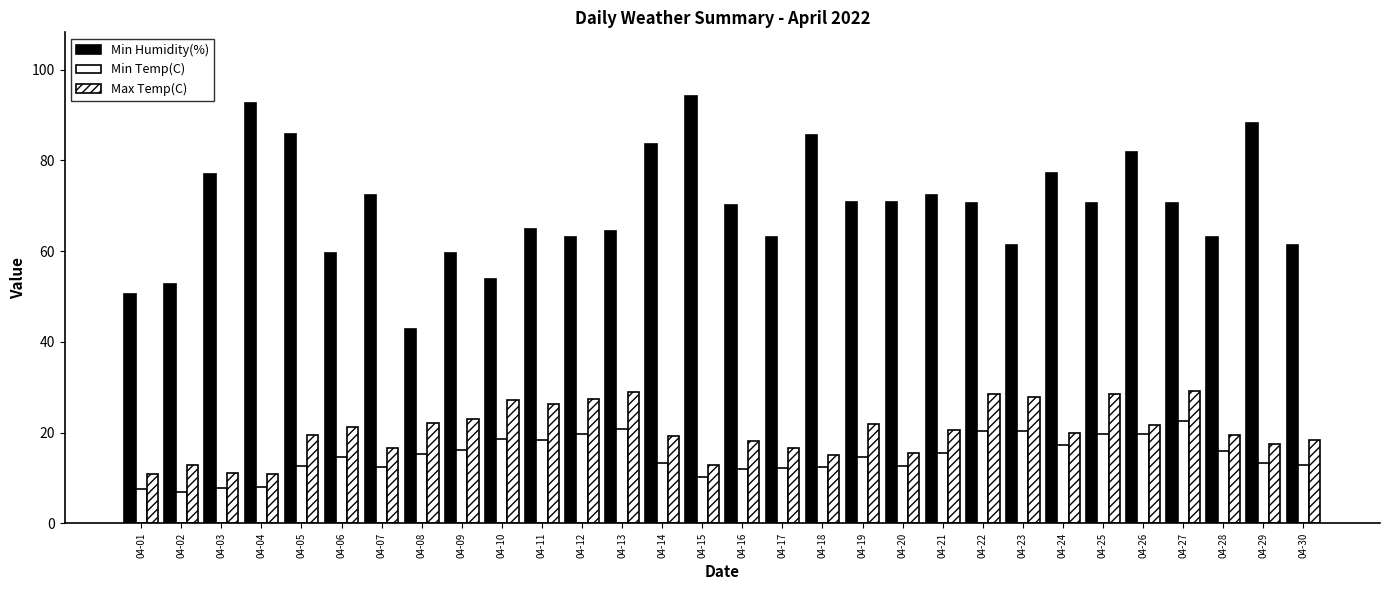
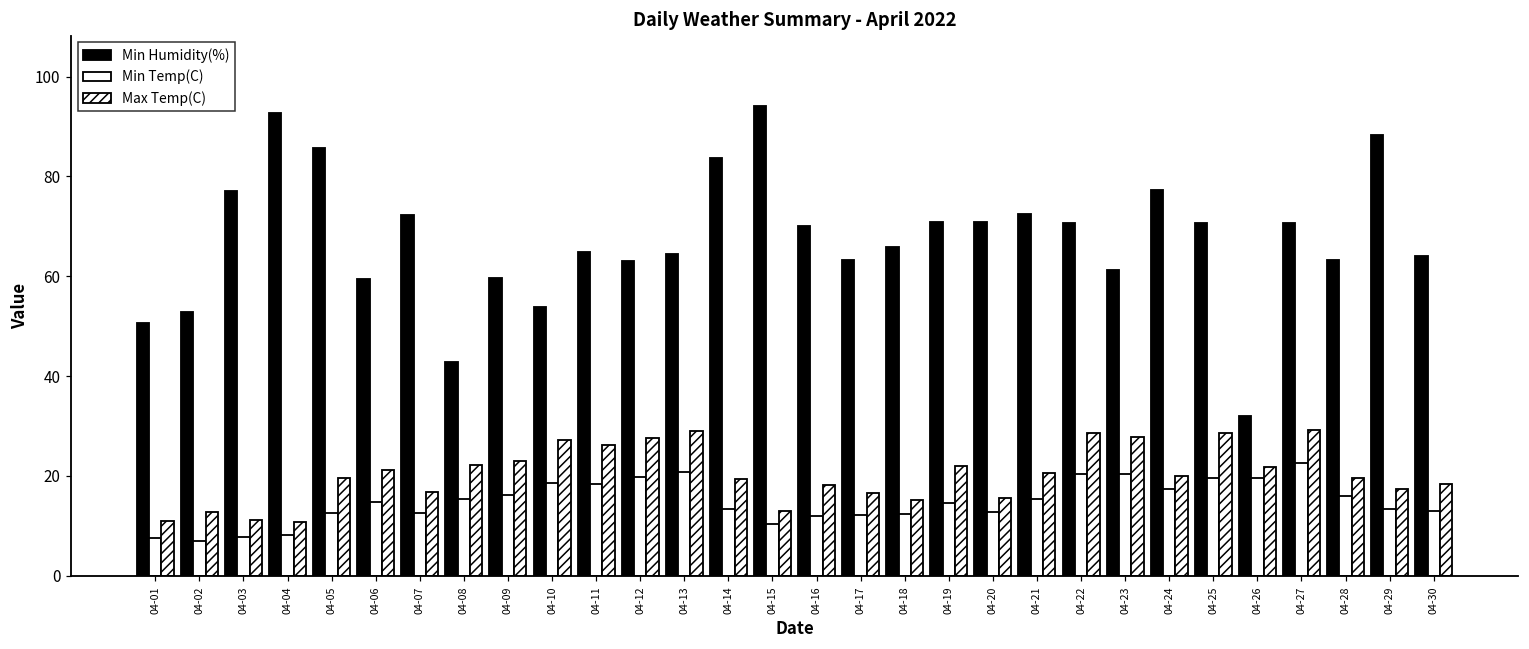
Min Humidity(%), 04-18: 86 -> 66
Min Humidity(%), 04-26: 82 -> 32
Min Humidity(%), 04-30: 61 -> 64
